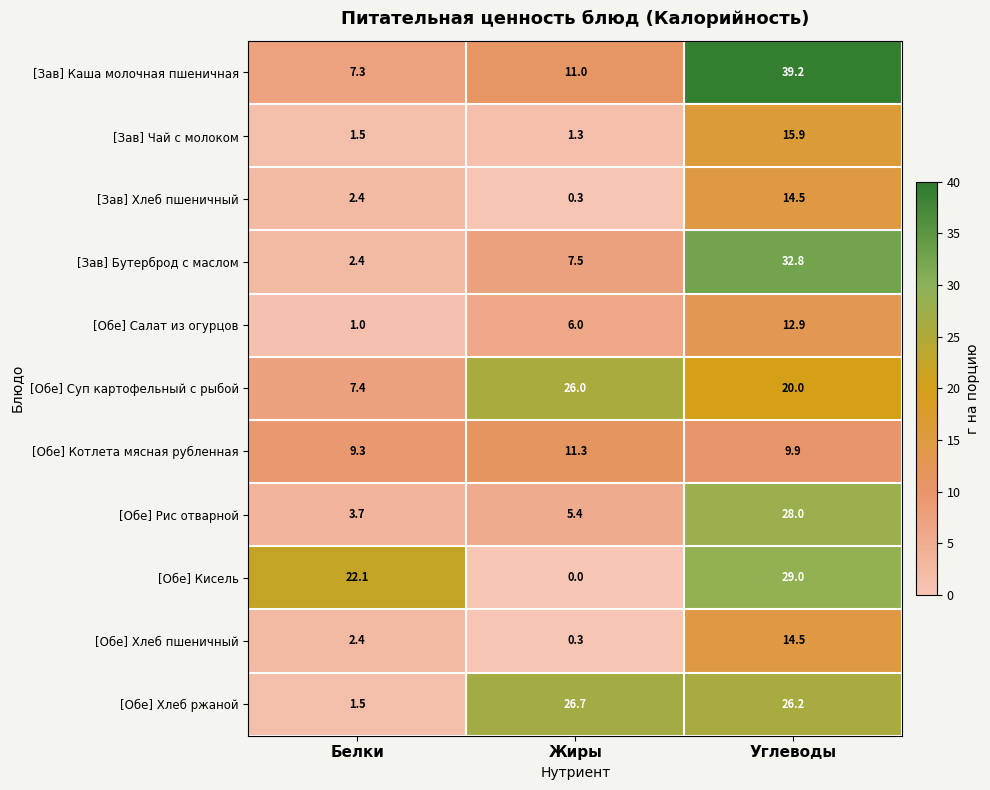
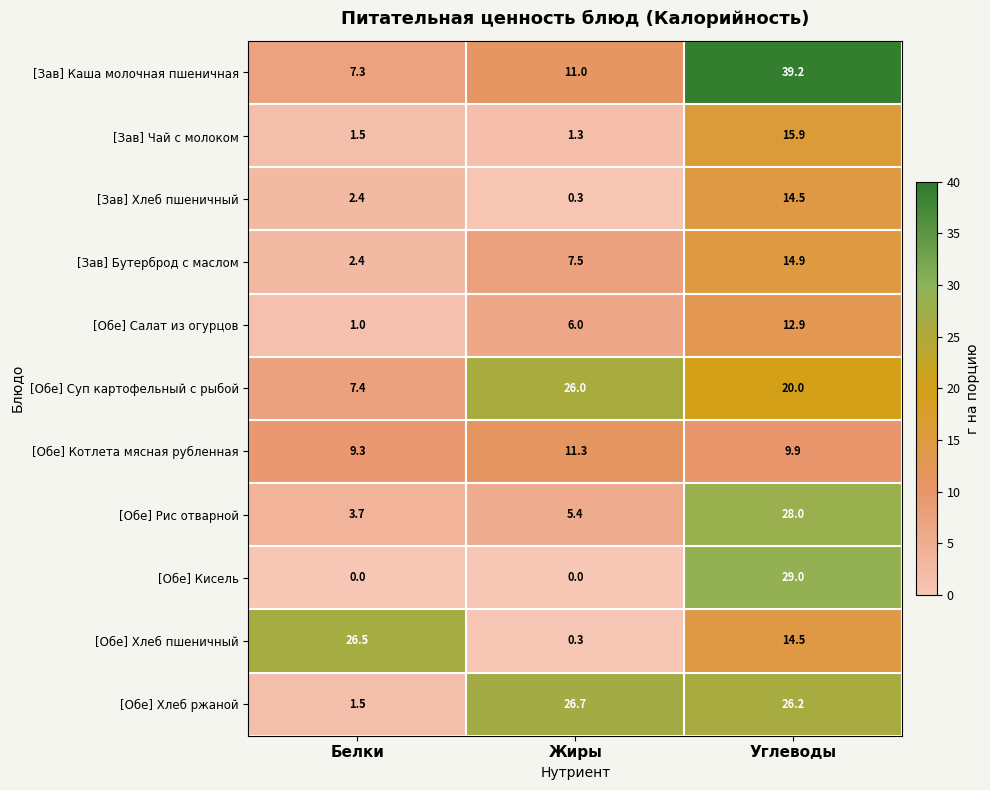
[Зав] Бутерброд с маслом, Углеводы: 32.8 -> 14.9
[Обе] Кисель, Белки: 22.1 -> 0.0
[Обе] Хлеб пшеничный, Белки: 2.4 -> 26.5
